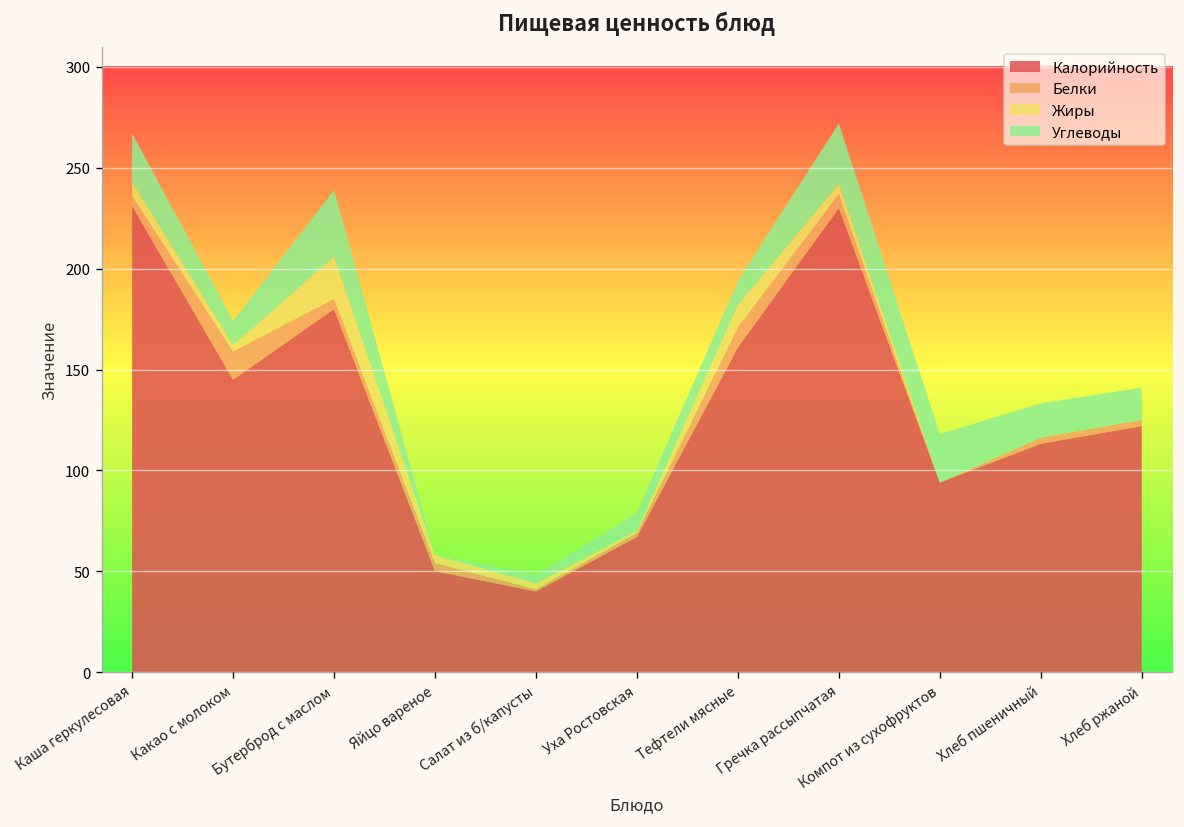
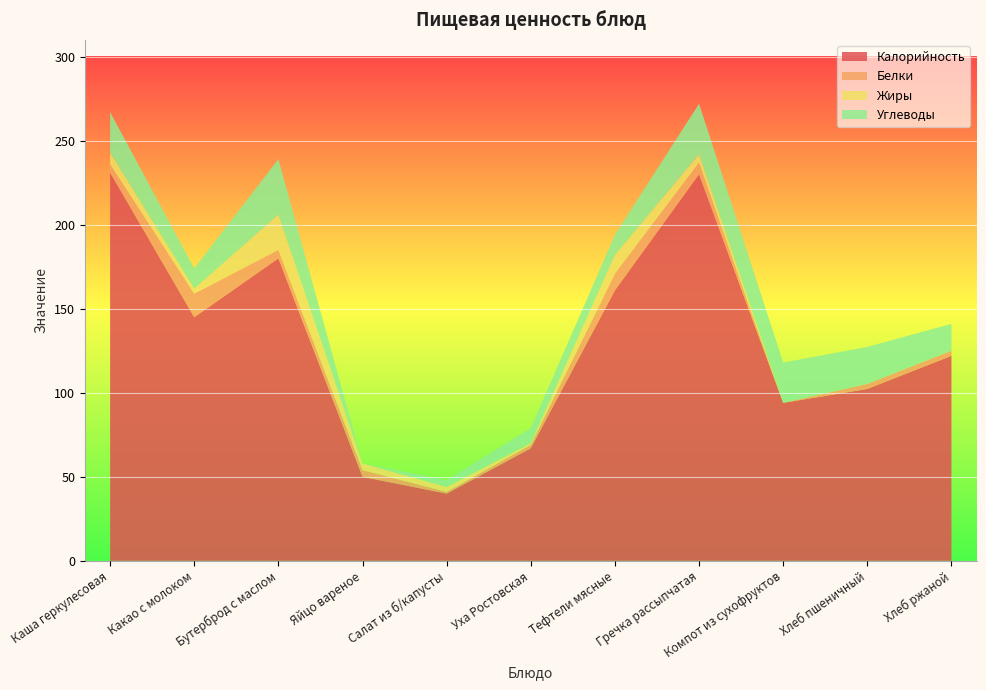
Калорийность, Хлеб пшеничный: 113 -> 102
Углеводы, Хлеб пшеничный: 17 -> 22
